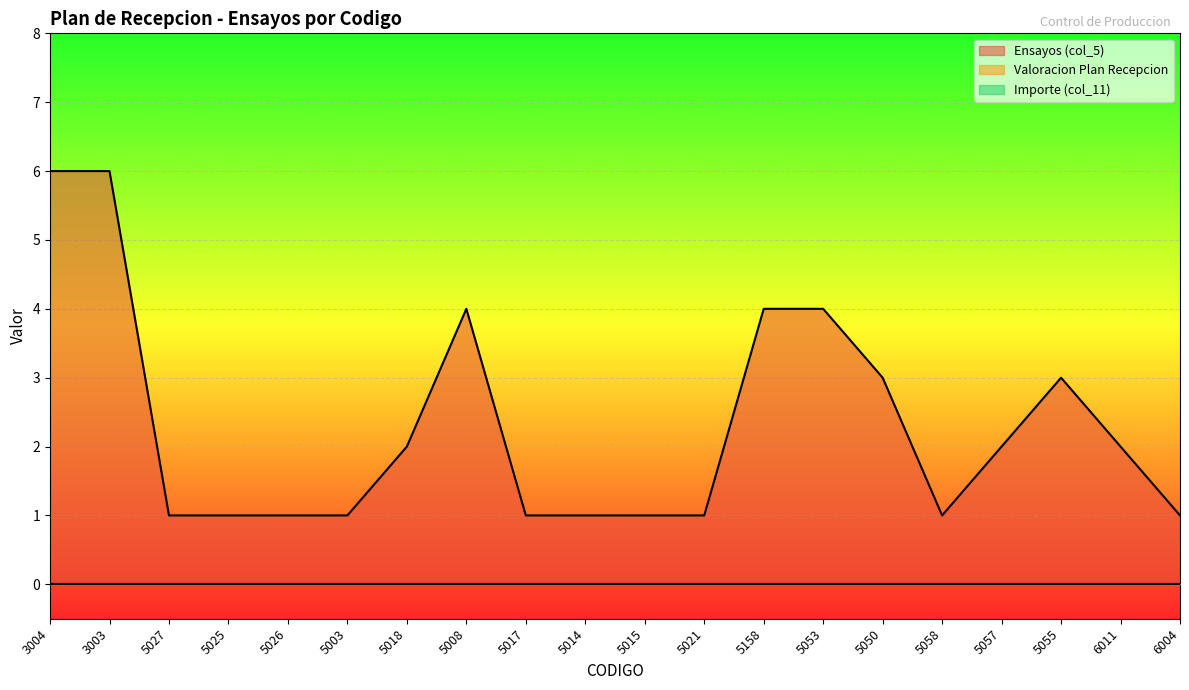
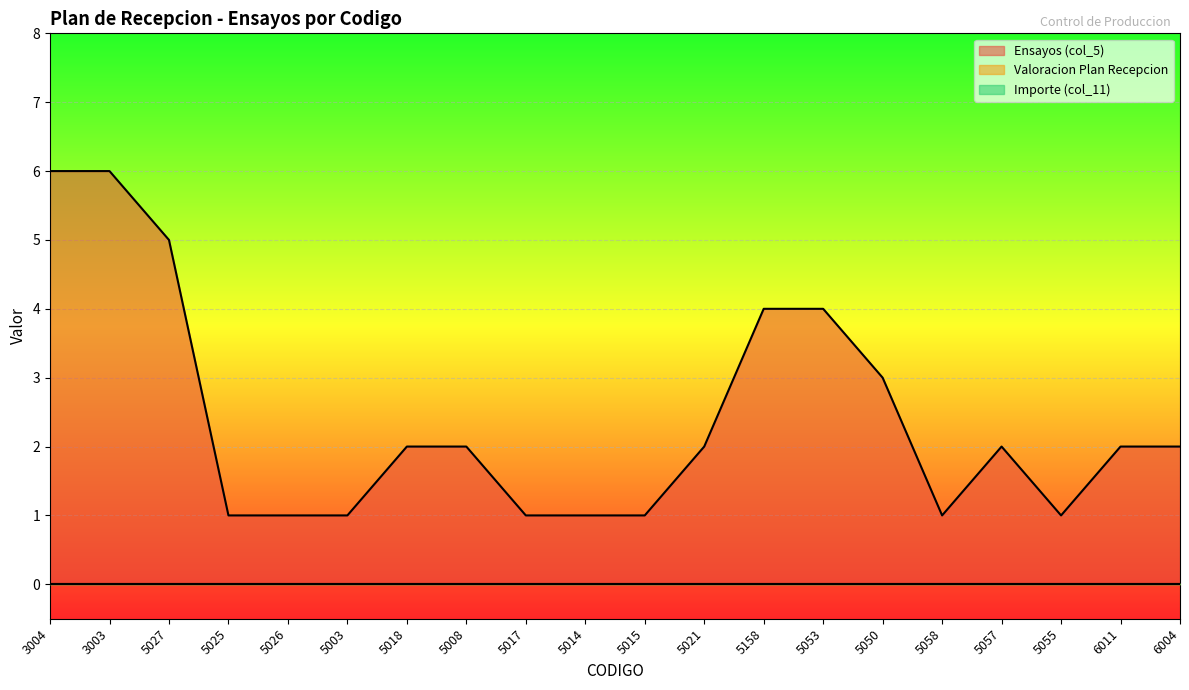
Ensayos (col_5), 5027: 1 -> 5
Ensayos (col_5), 5008: 4 -> 2
Ensayos (col_5), 5021: 1 -> 2
Ensayos (col_5), 5055: 3 -> 1
Ensayos (col_5), 6004: 1 -> 2
